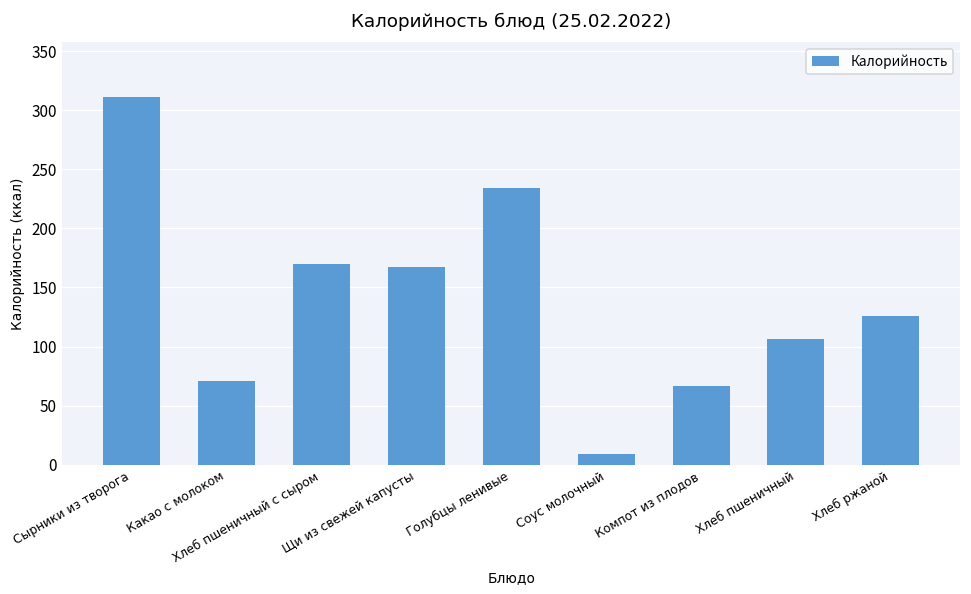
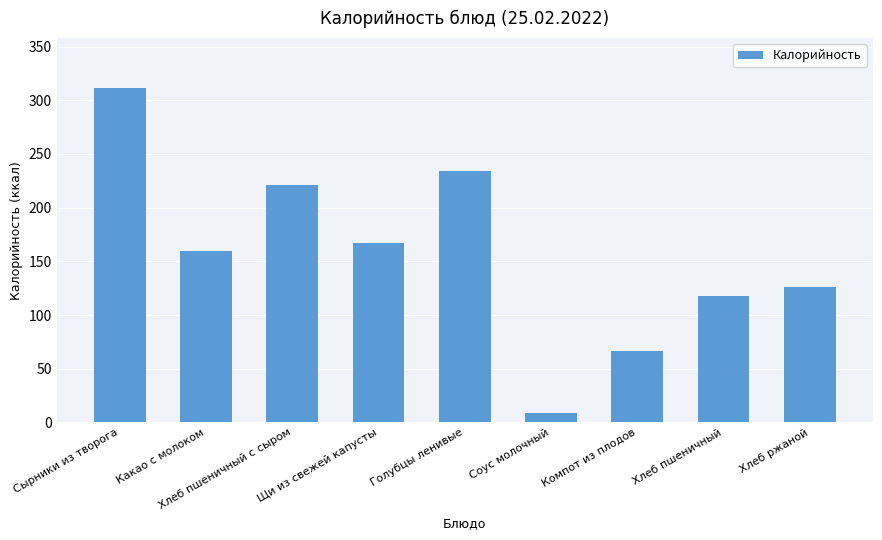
Какао с молоком: 71 -> 159
Хлеб пшеничный с сыром: 170 -> 221
Хлеб пшеничный: 106 -> 118
